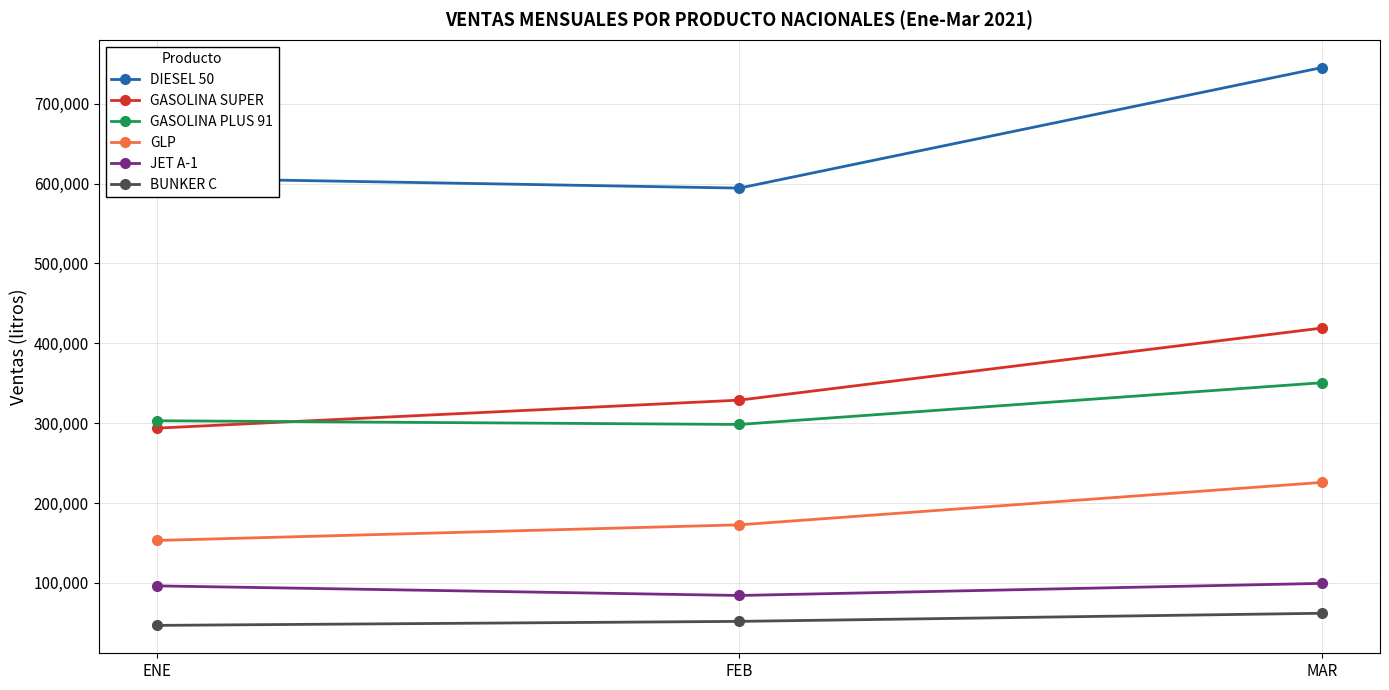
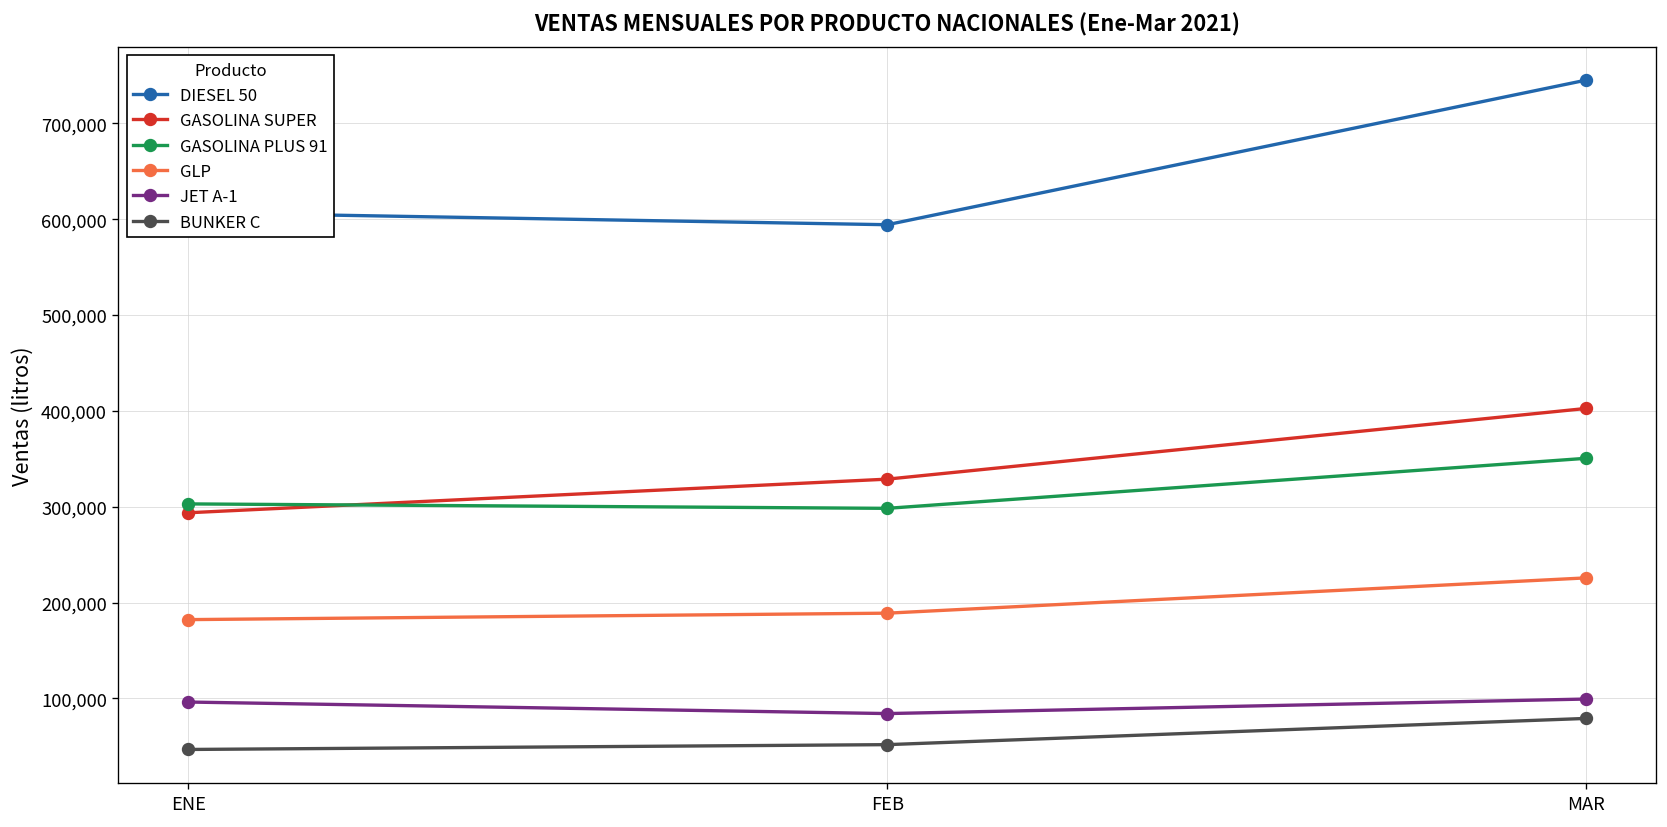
GLP, ENE: 150,000 -> 180,000
GLP, FEB: 170,000 -> 190,000
GASOLINA SUPER, MAR: 420,000 -> 400,000
BUNKER C, MAR: 60,000 -> 80,000
